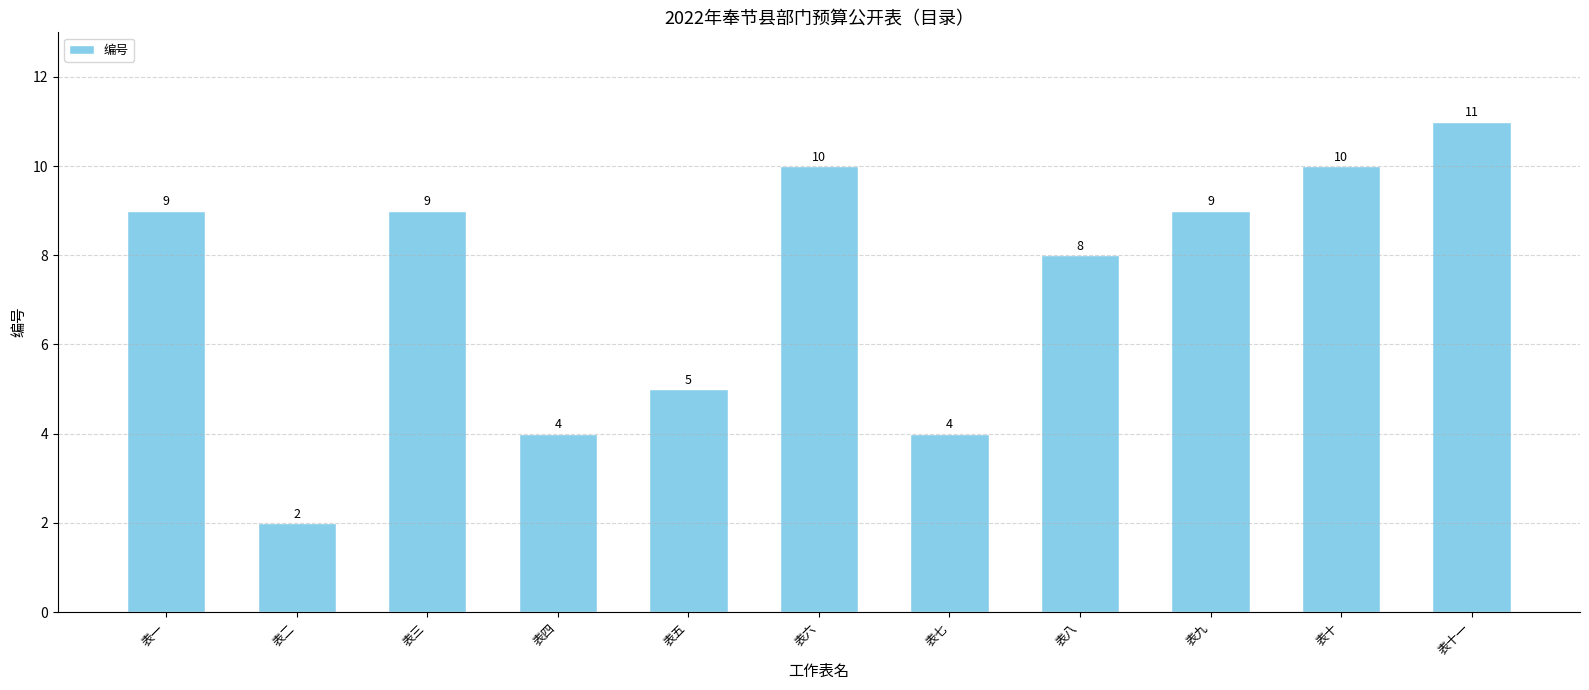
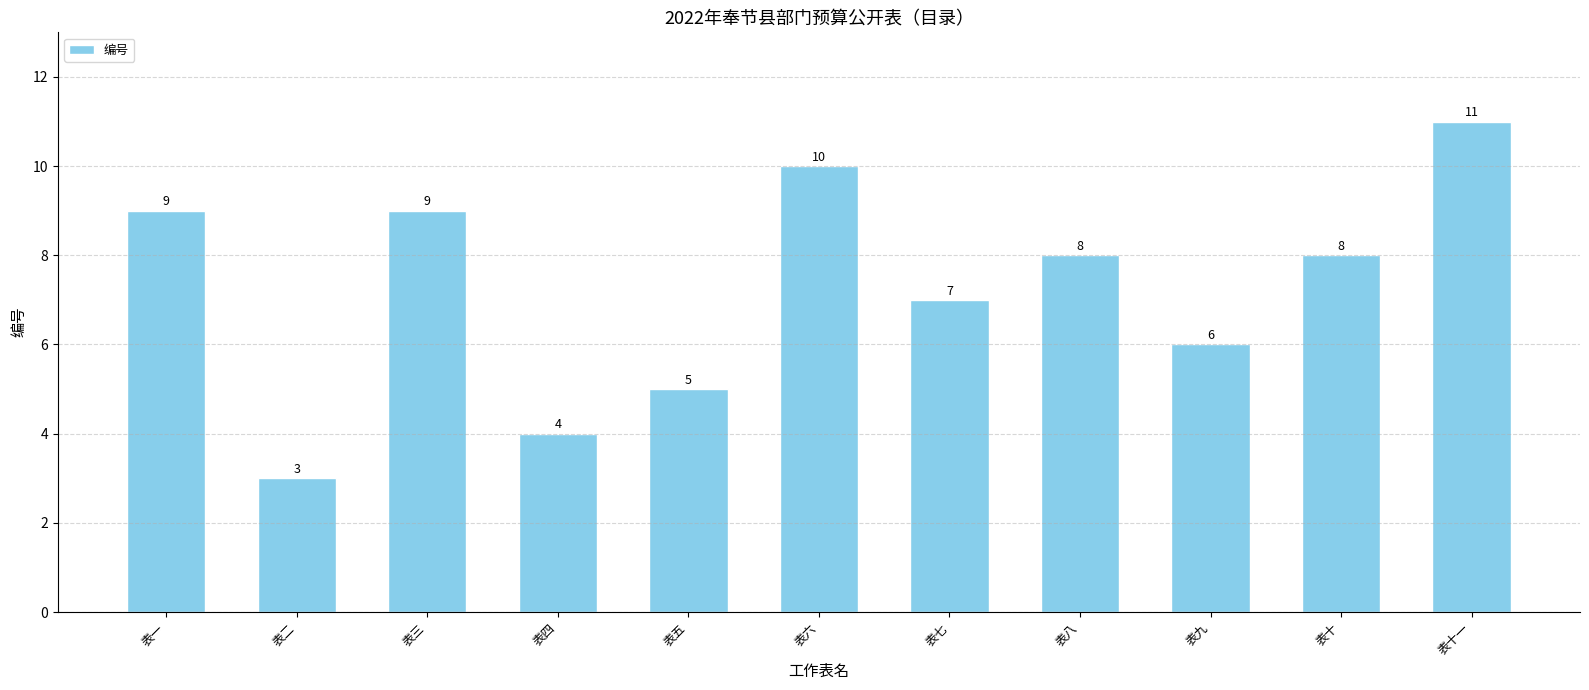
表二: 2 -> 3
表七: 4 -> 7
表九: 9 -> 6
表十: 10 -> 8
